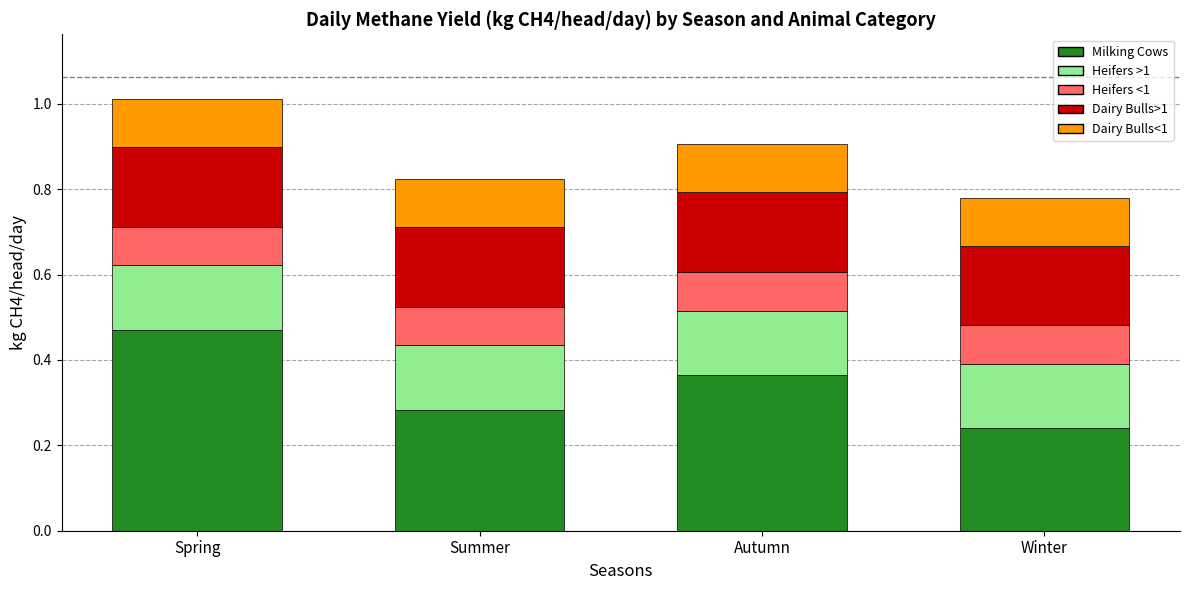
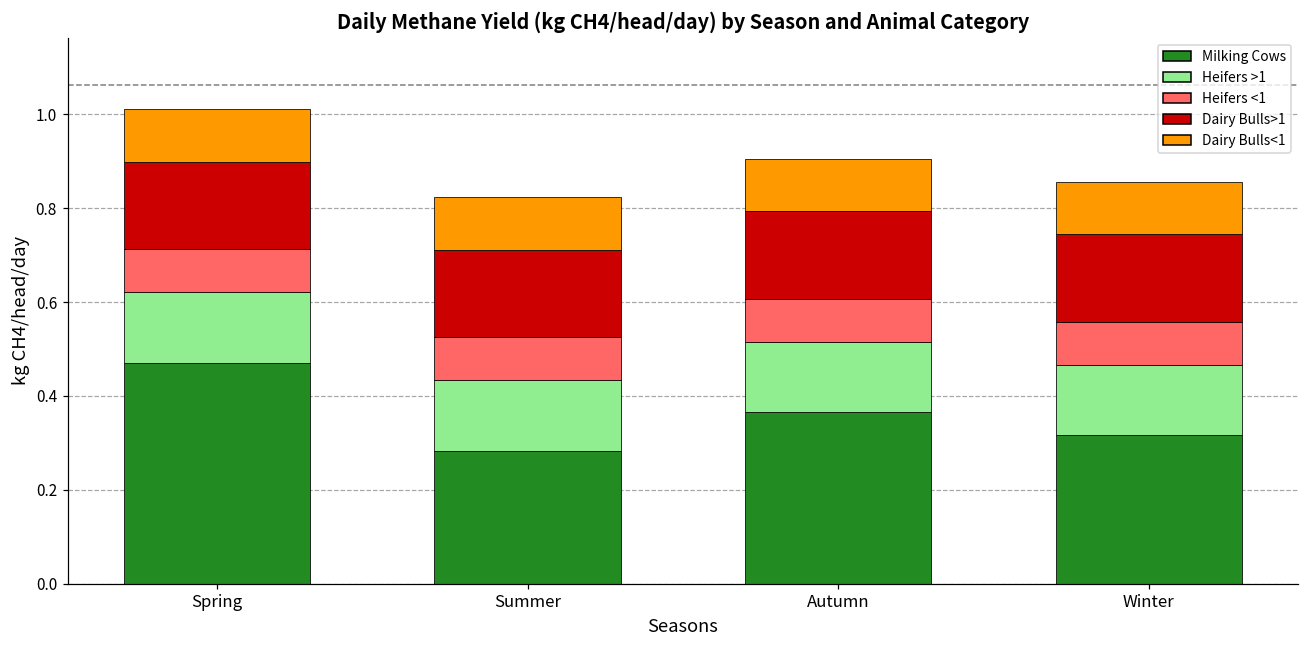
Milking Cows, Winter: 0.24 -> 0.32
